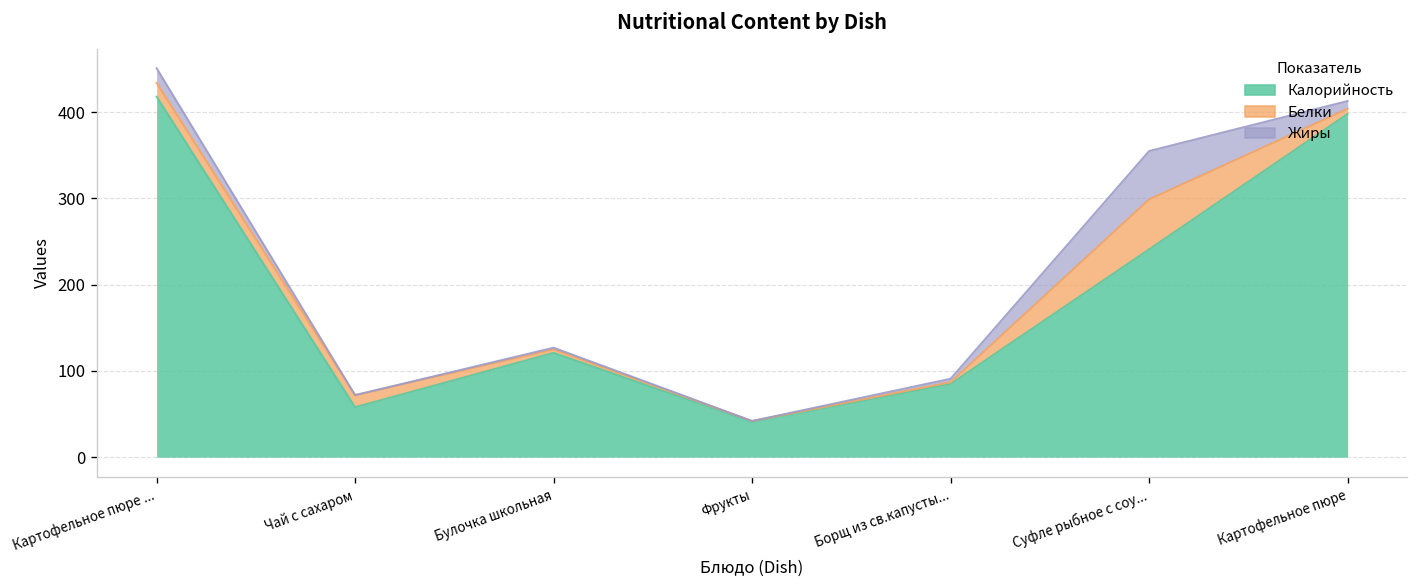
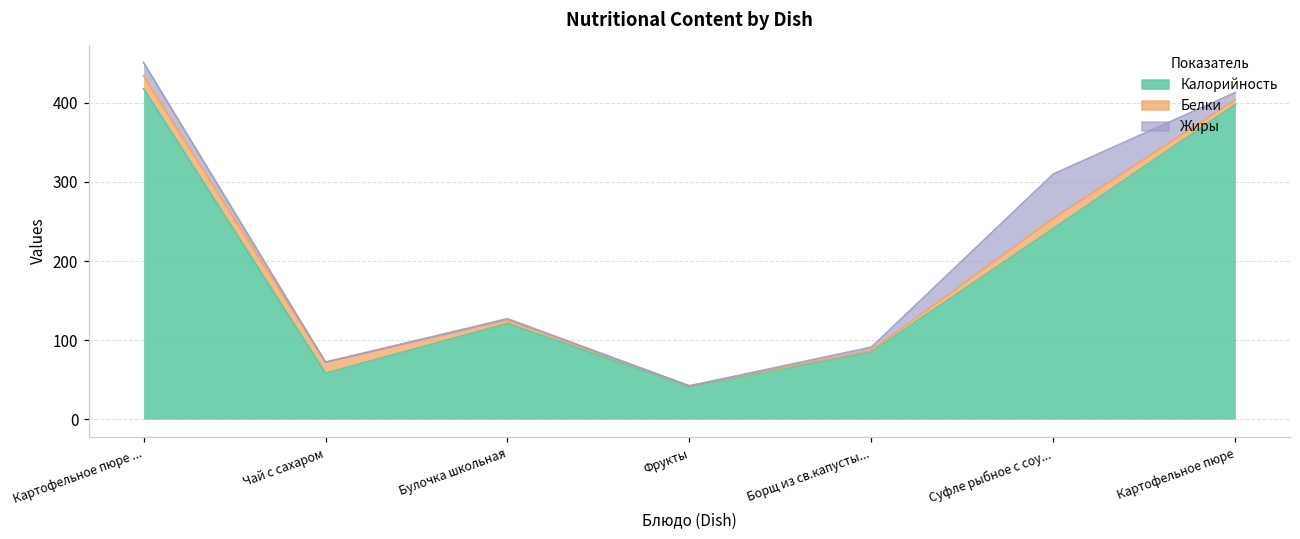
Белки, Суфле рыбное с соу...: 60 -> 10
